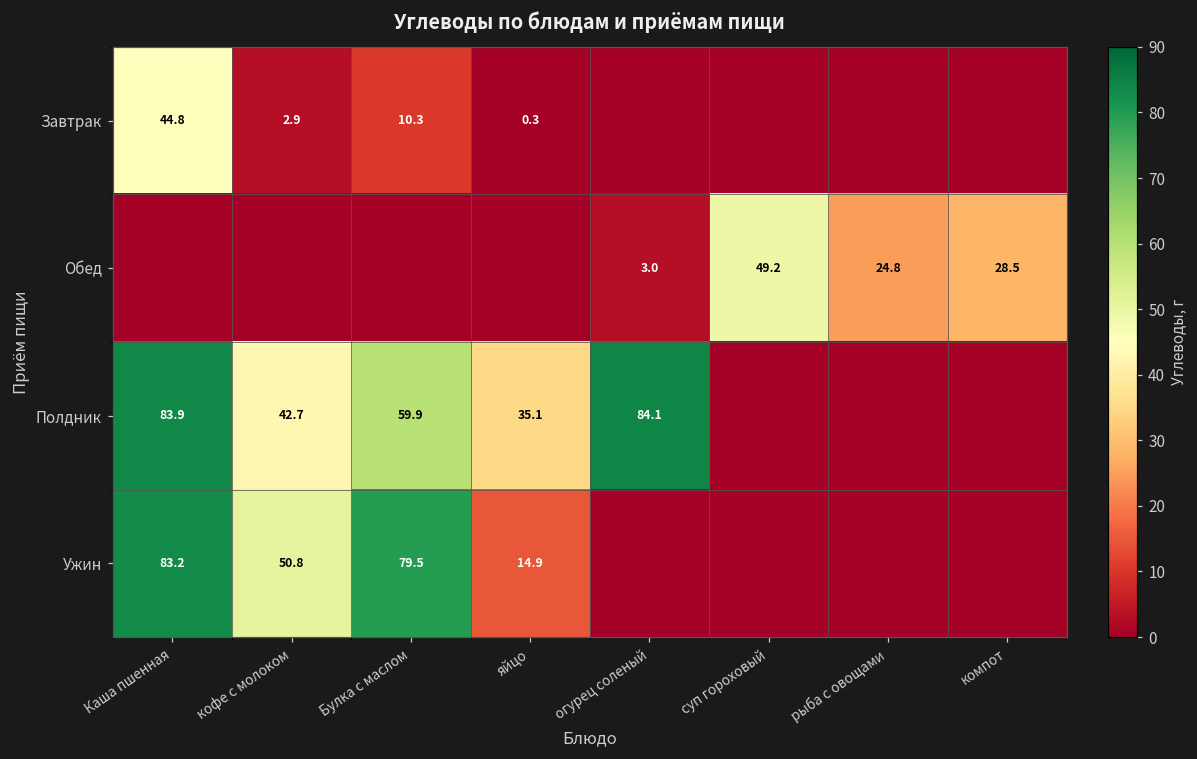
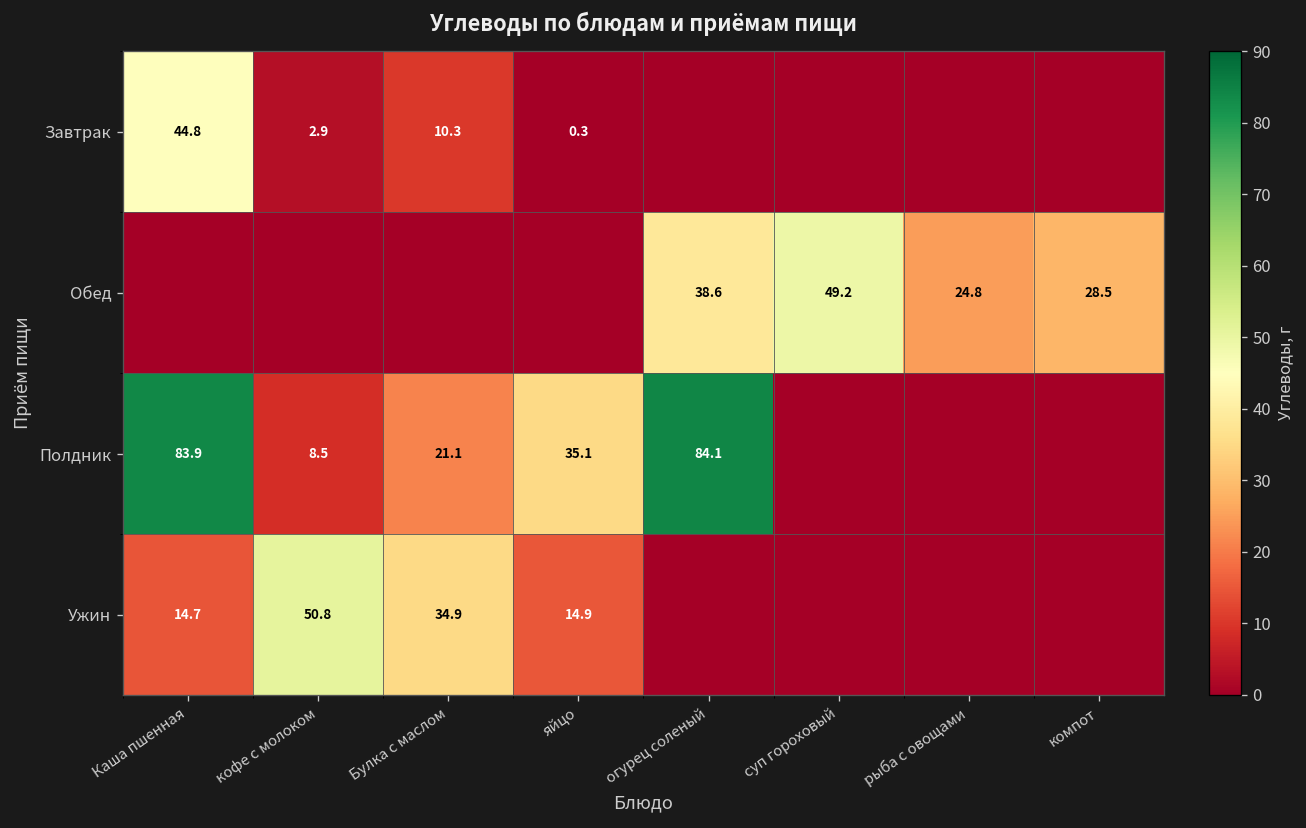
Обед, огурец соленый: 3.0 -> 38.6
Полдник, кофе с молоком: 42.7 -> 8.5
Полдник, Булка с маслом: 59.9 -> 21.1
Ужин, Каша пшенная: 83.2 -> 14.7
Ужин, Булка с маслом: 79.5 -> 34.9
